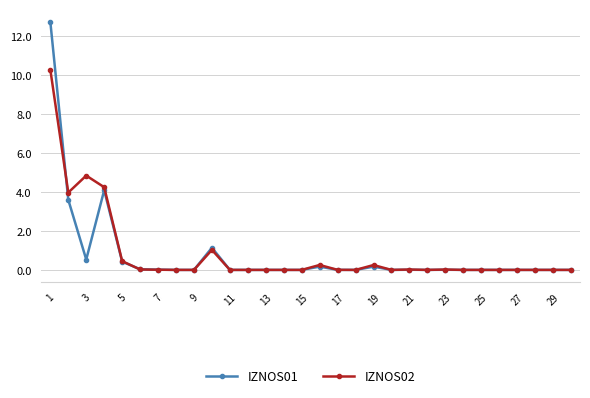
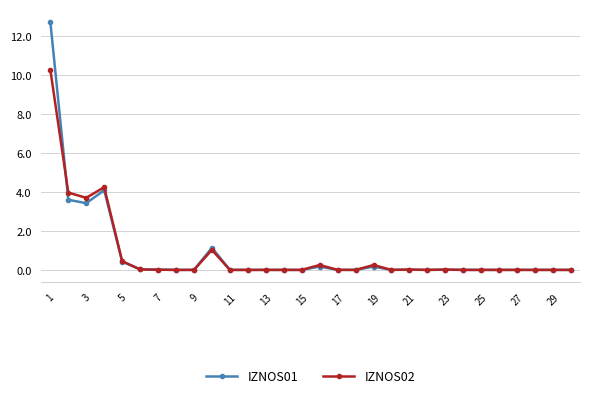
IZNOS01, 3: 0.5 -> 3.4
IZNOS02, 3: 4.8 -> 3.7
